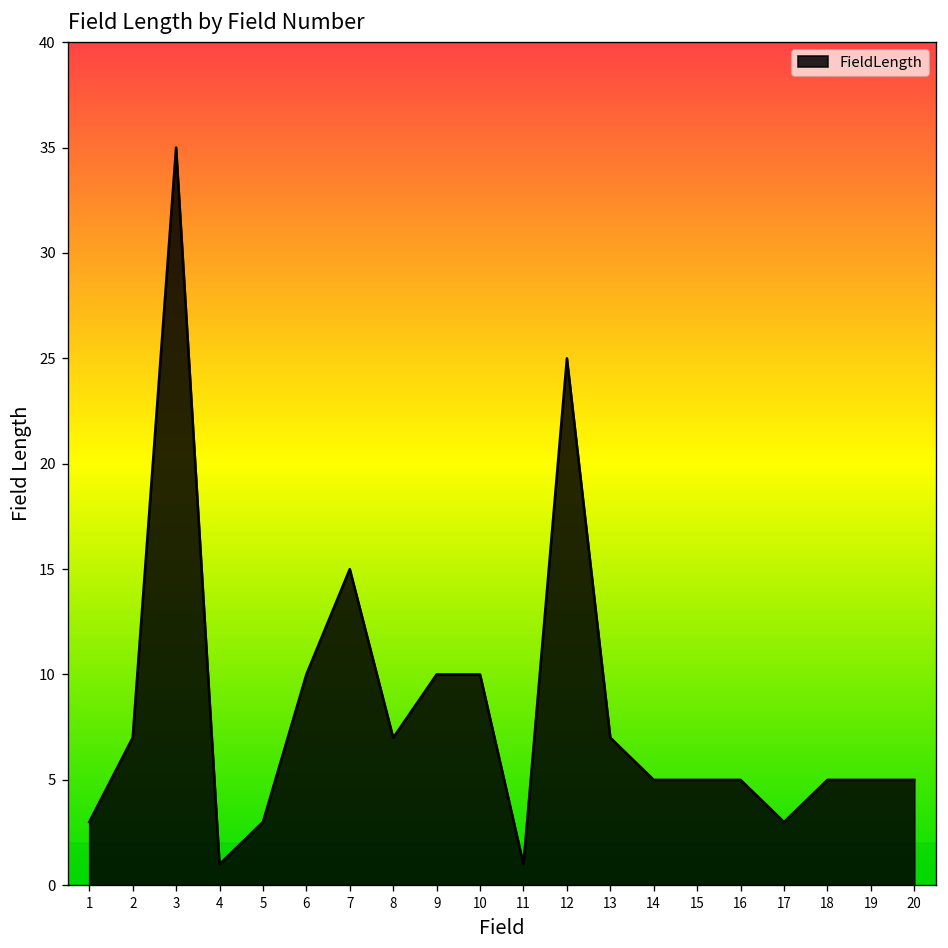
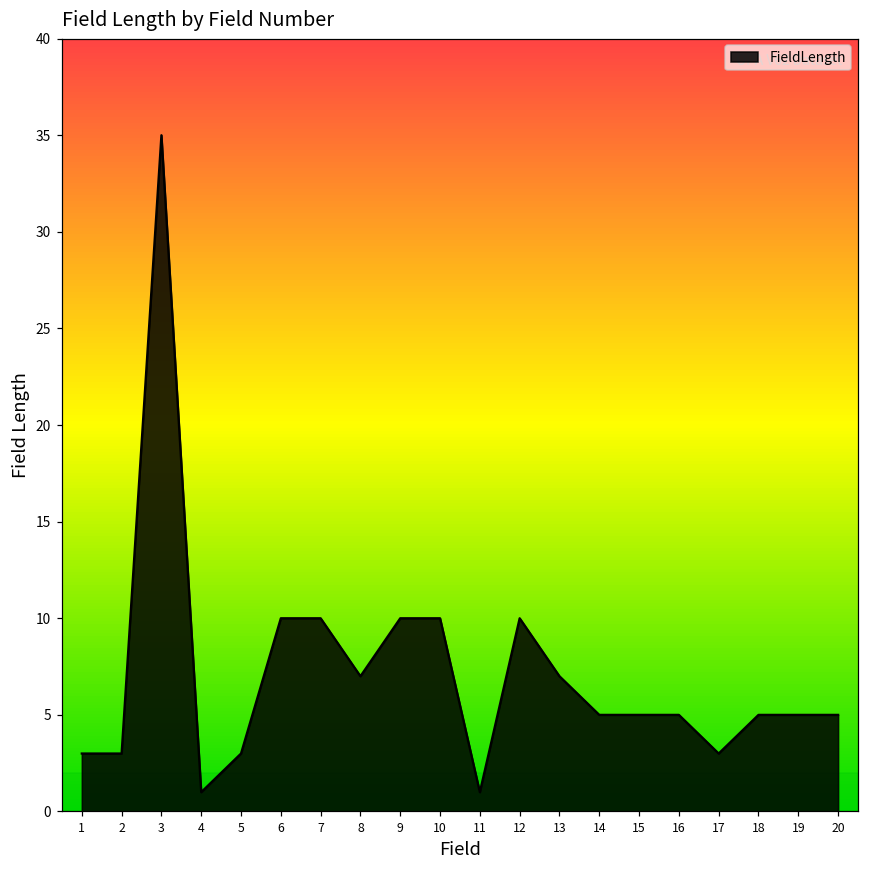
2: 7 -> 3
7: 15 -> 10
12: 25 -> 10
